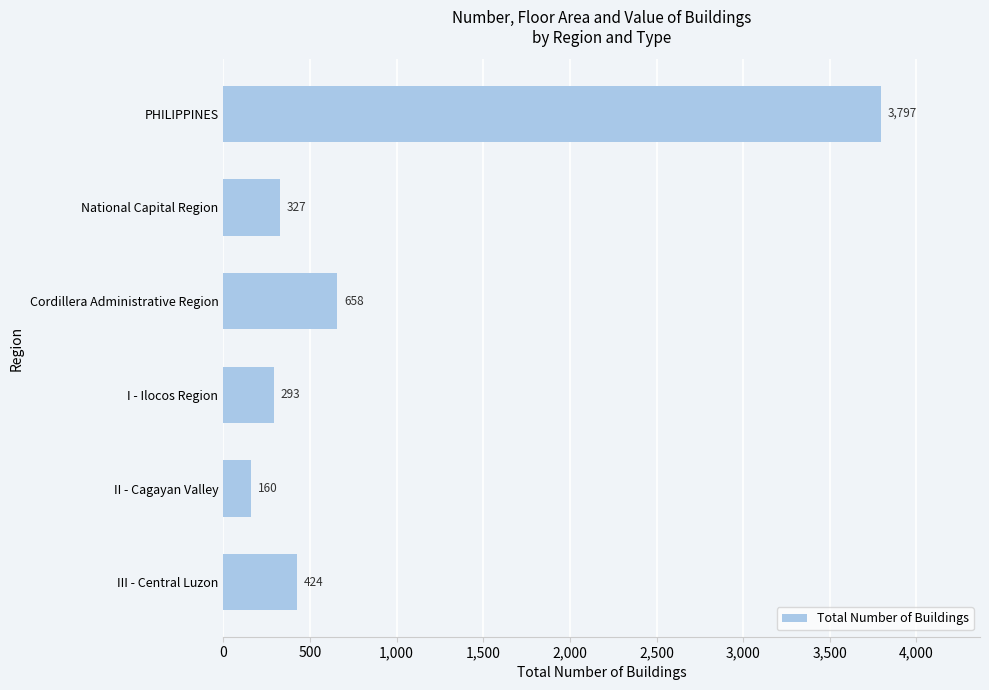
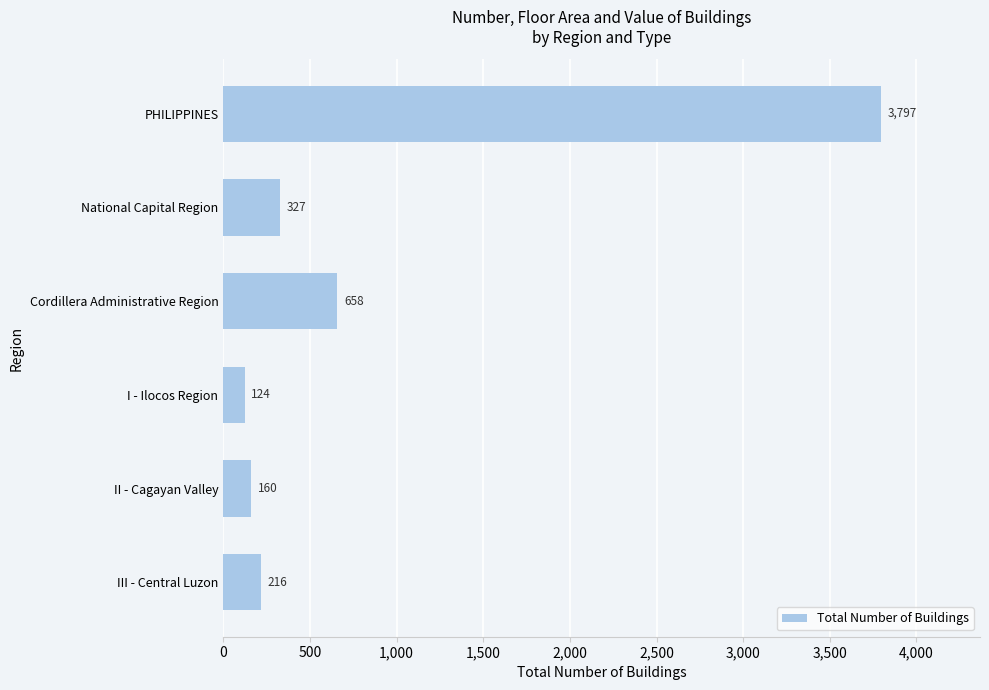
I - Ilocos Region: 293 -> 124
III - Central Luzon: 424 -> 216
